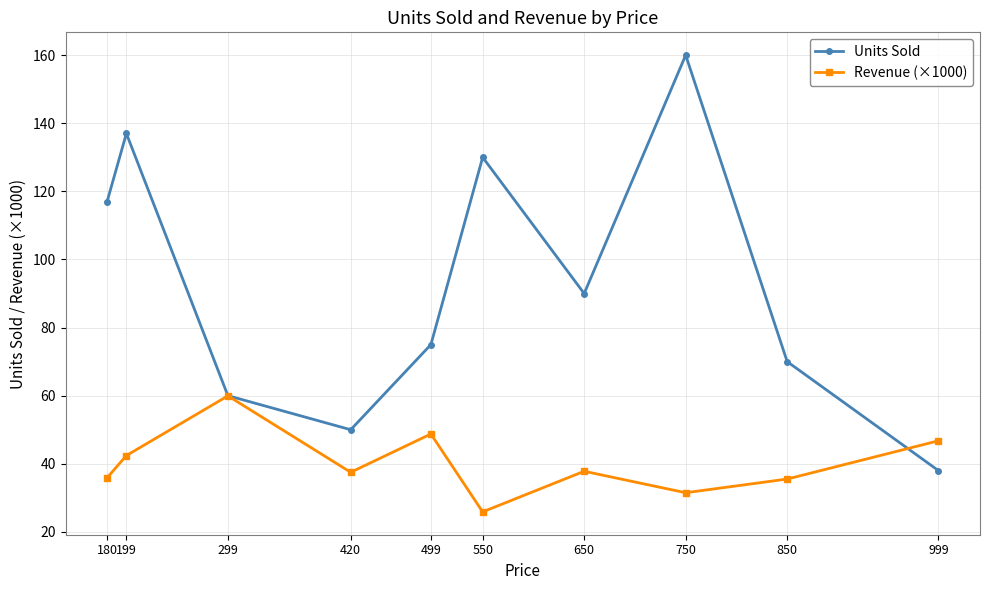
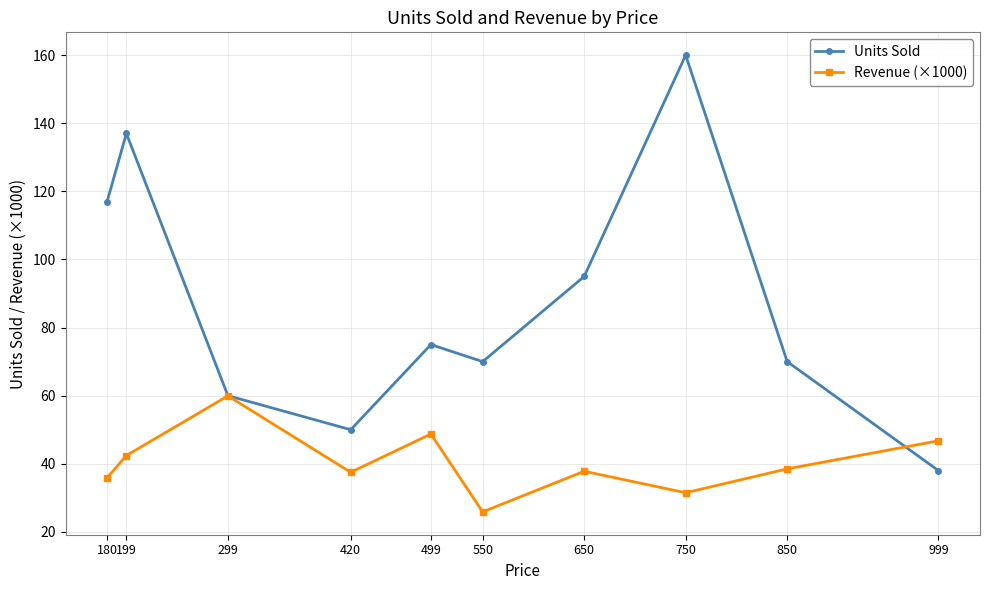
Units Sold, 550: 130 -> 70
Units Sold, 650: 90 -> 95
Revenue (×1000), 850: 36 -> 39
